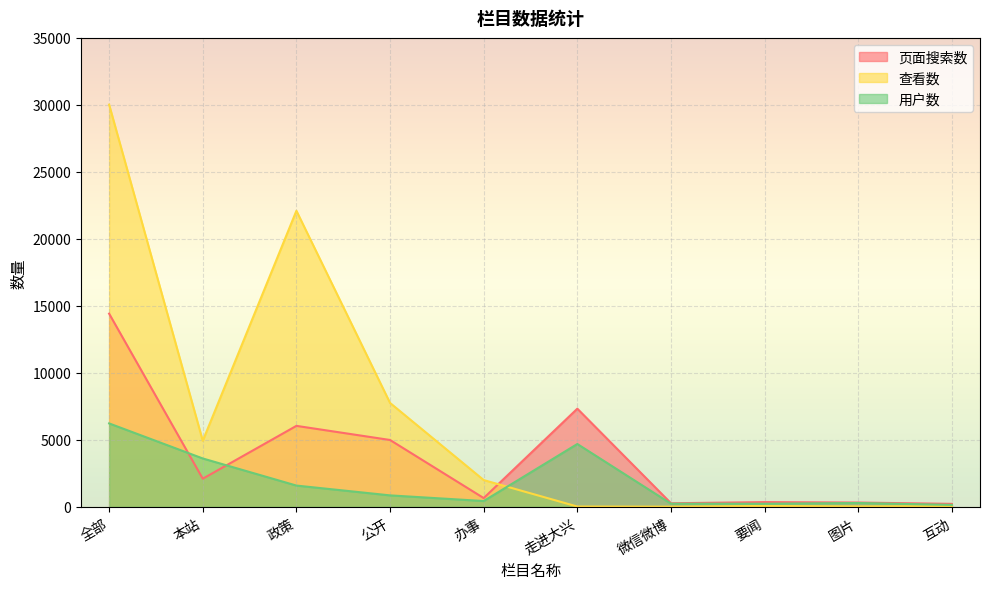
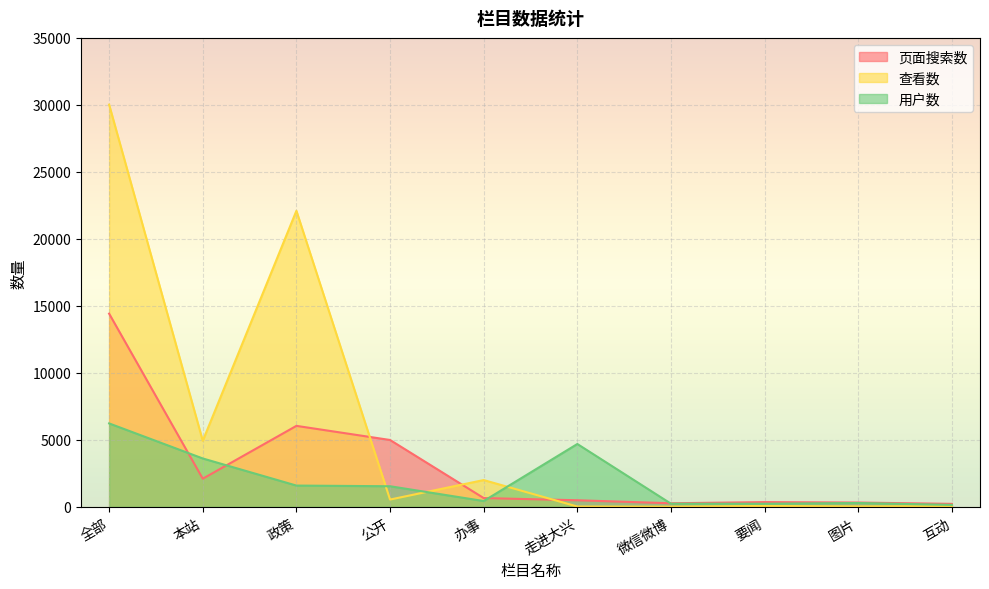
查看数, 公开: 7800 -> 500
用户数, 公开: 900 -> 1500
页面搜索数, 走进大兴: 7300 -> 500
